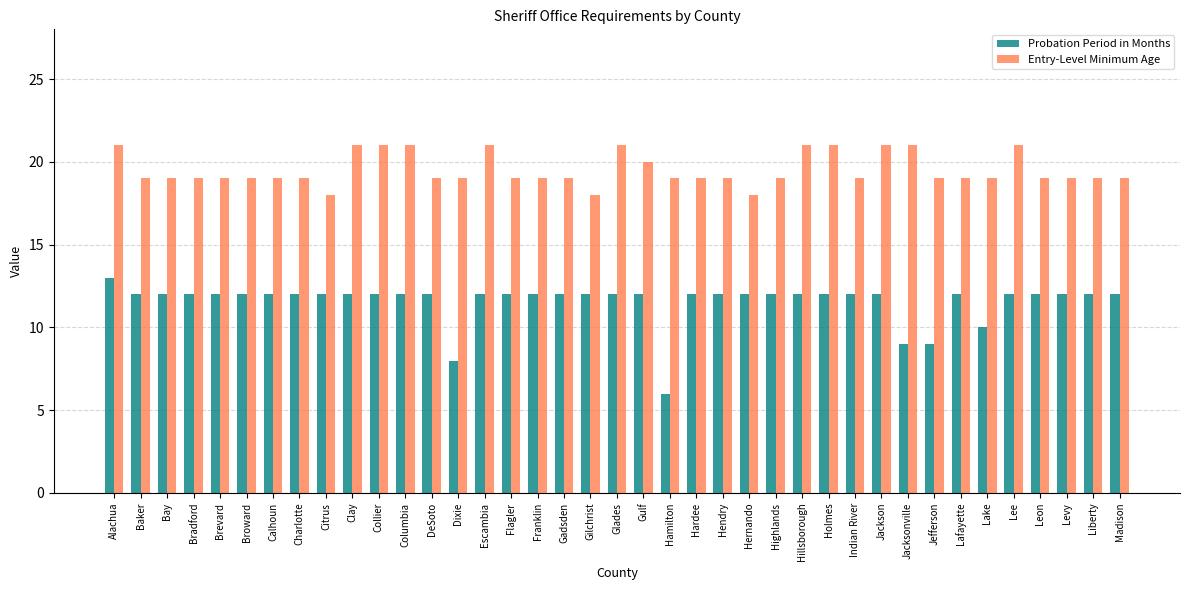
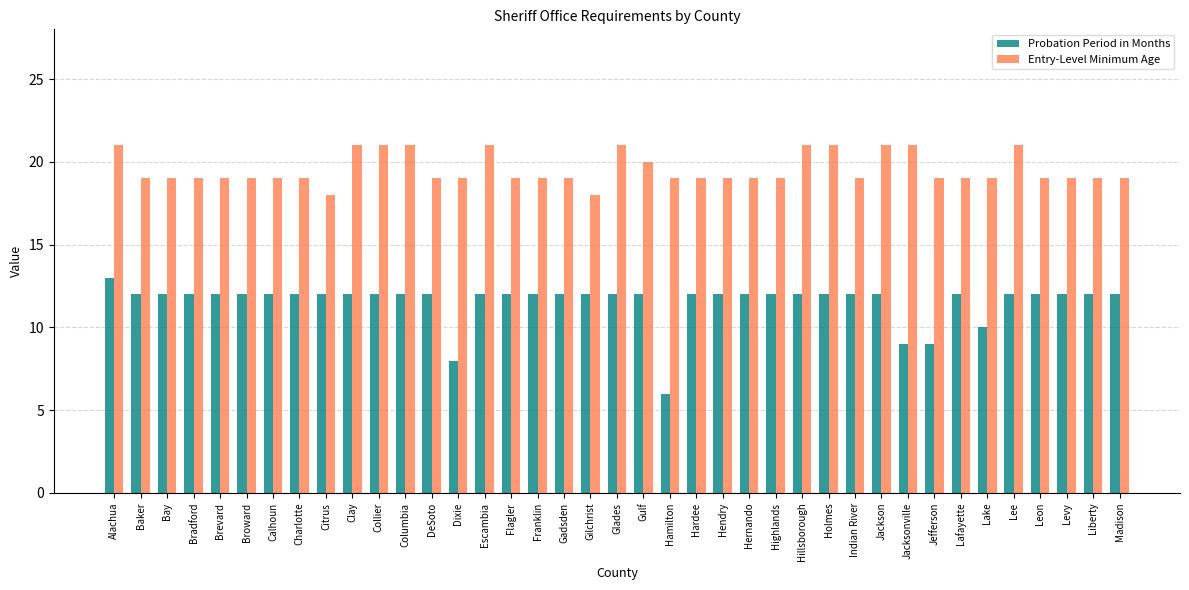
Entry-Level Minimum Age, Hernando: 18 -> 19
